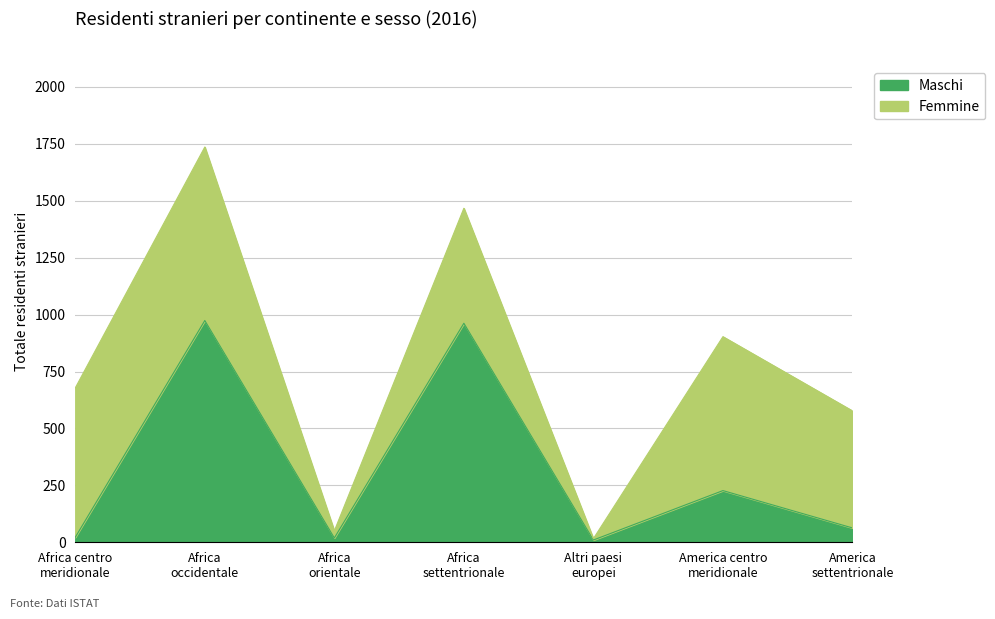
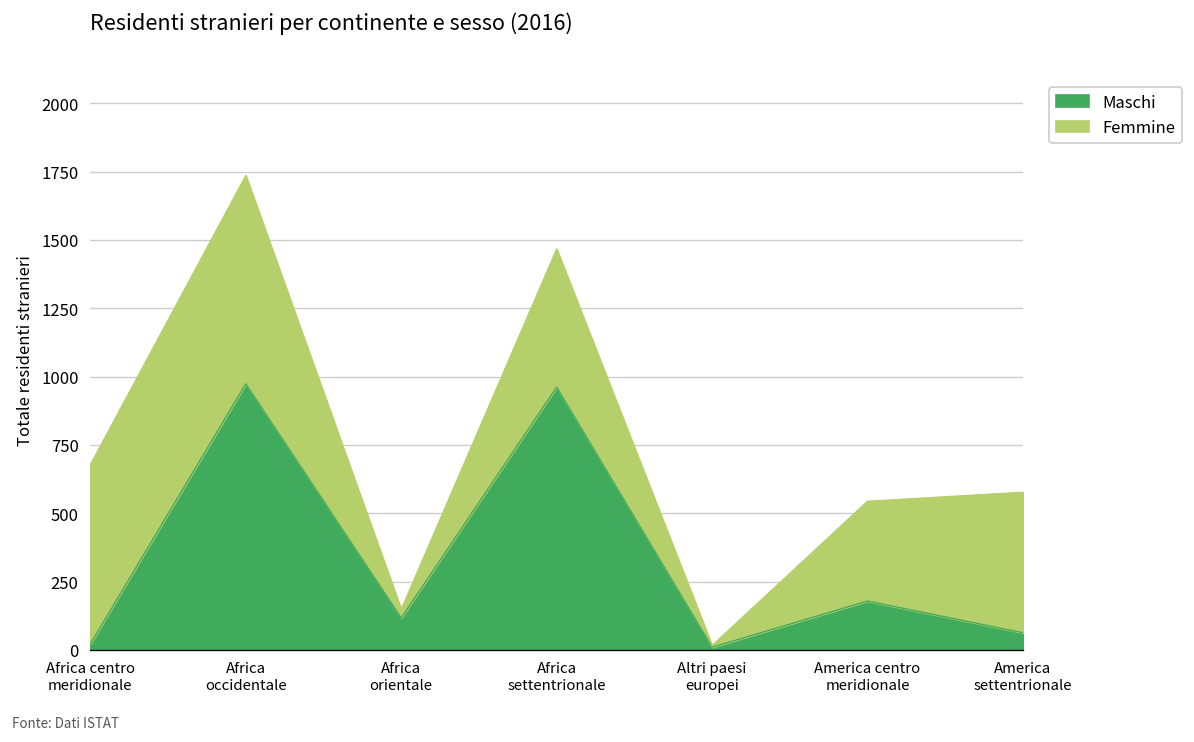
Maschi, Africa orientale: 20 -> 120
Maschi, America centro meridionale: 230 -> 180
Femmine, America centro meridionale: 680 -> 370
